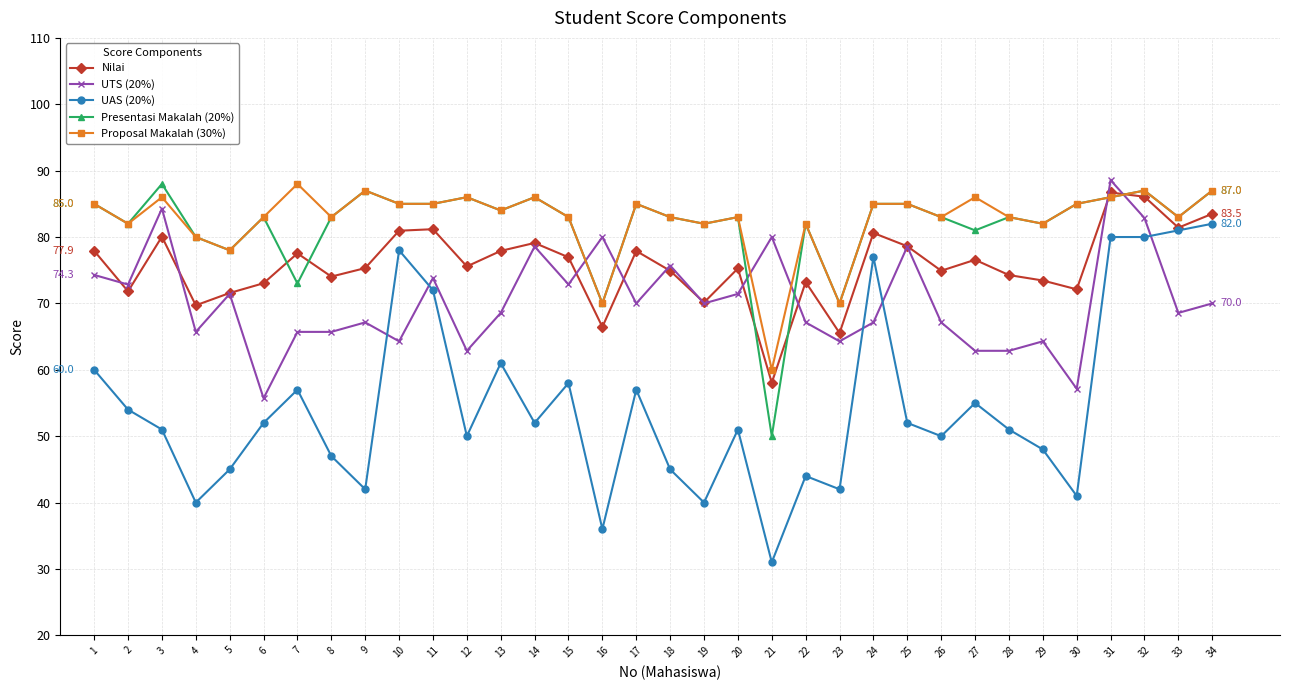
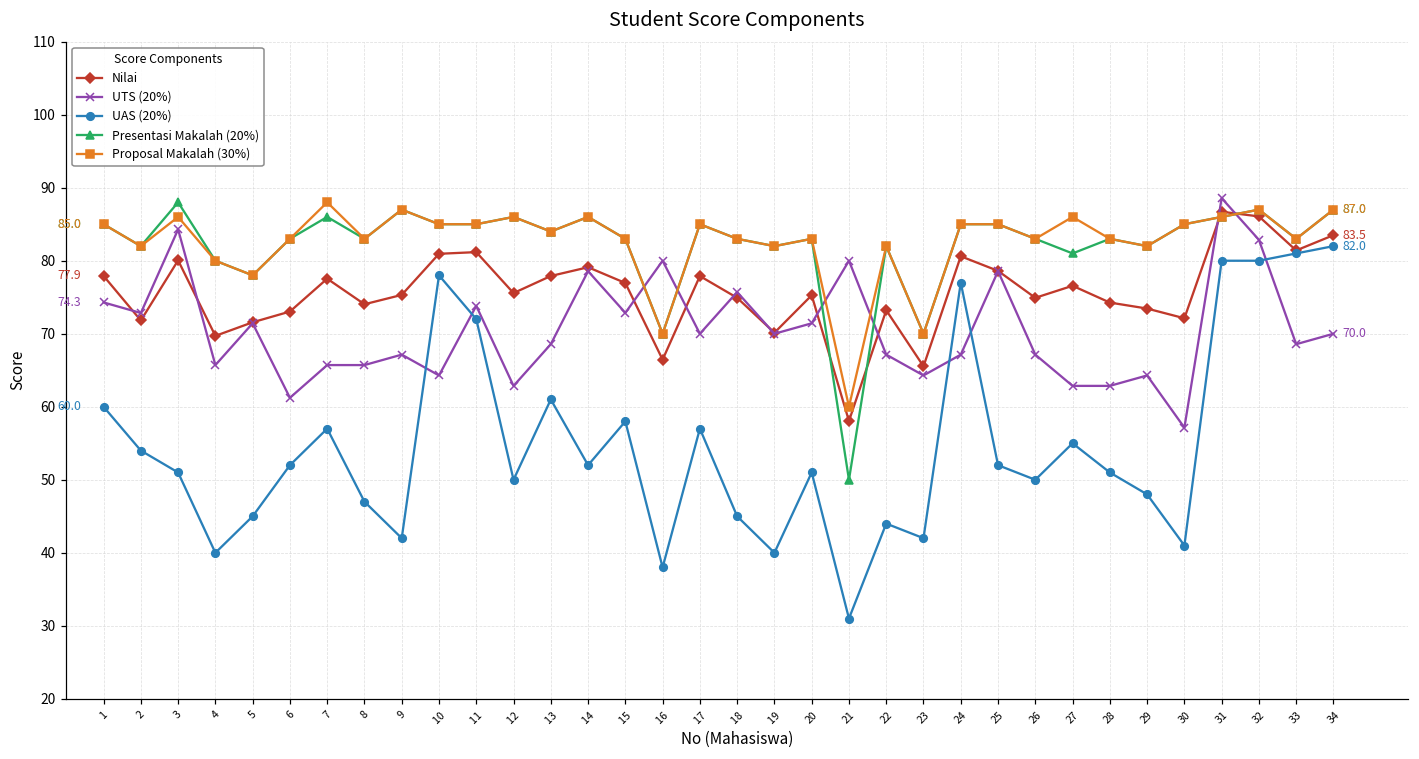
UTS (20%), 6: 56 -> 61
Presentasi Makalah (20%), 7: 73 -> 86
UAS (20%), 16: 36 -> 38
